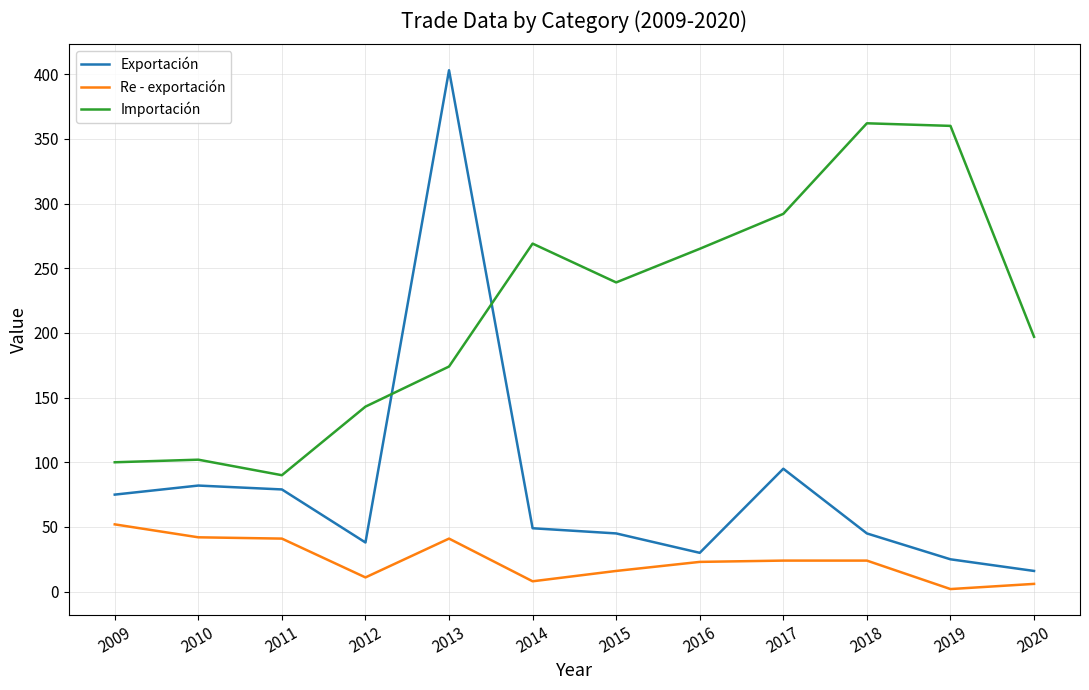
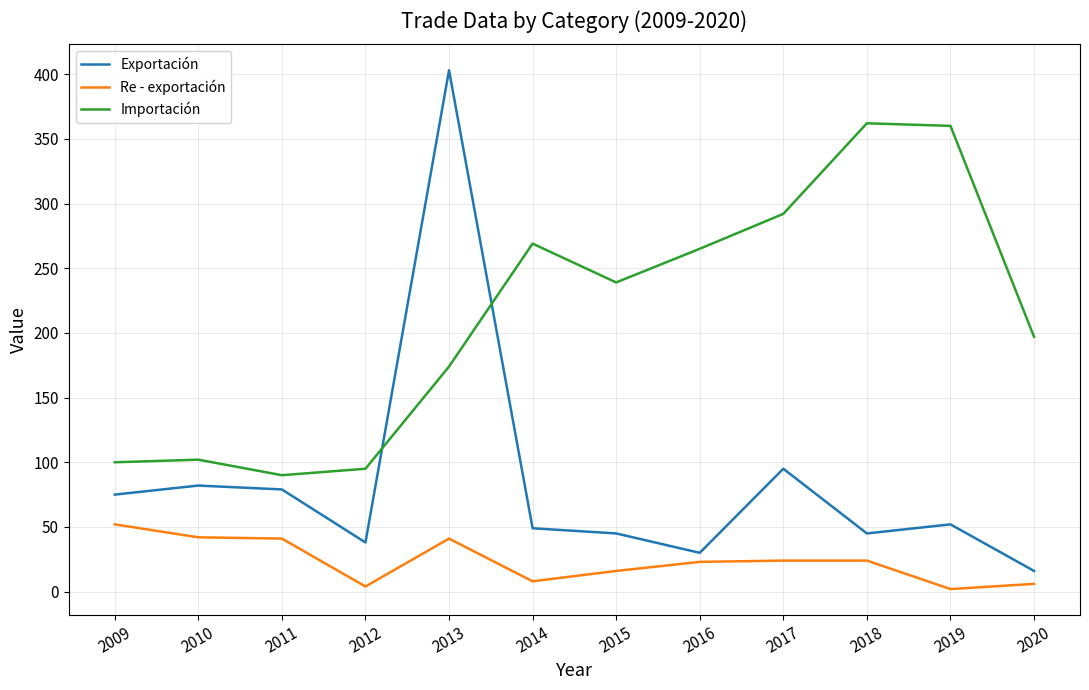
Re - exportación, 2012: 11 -> 4
Importación, 2012: 143 -> 95
Exportación, 2019: 25 -> 52
